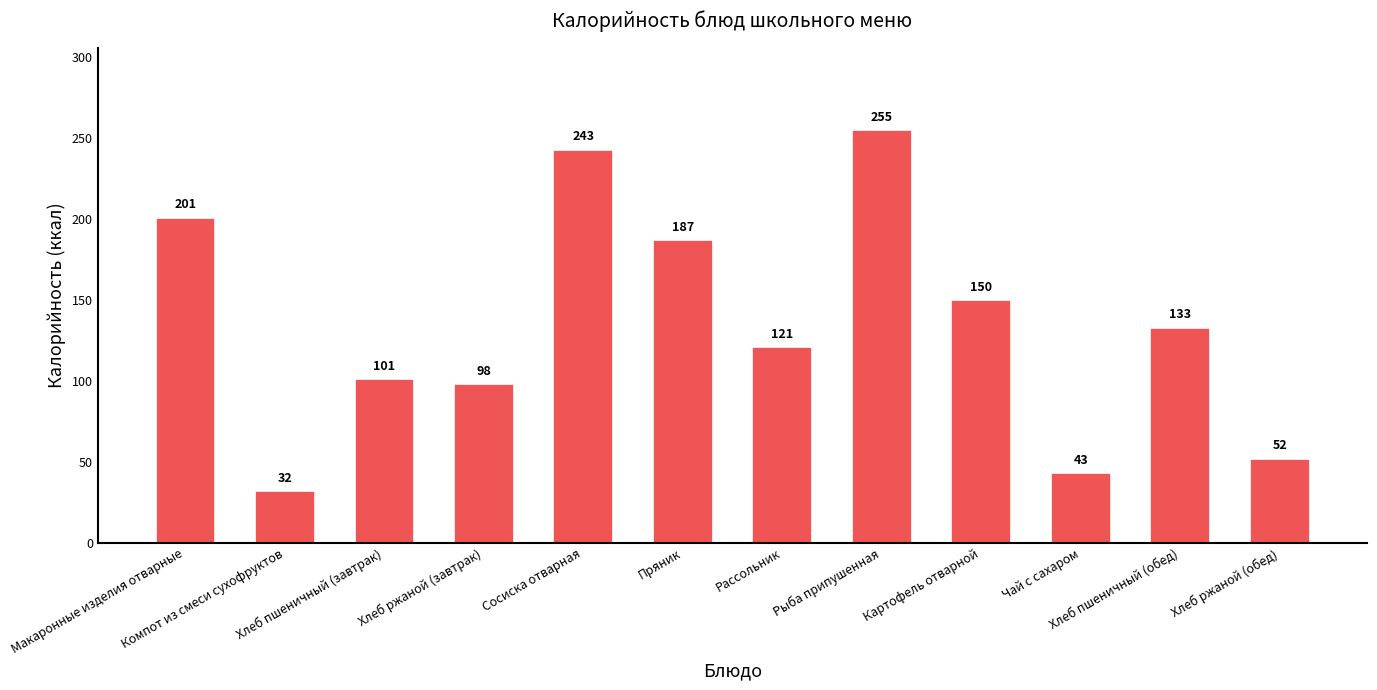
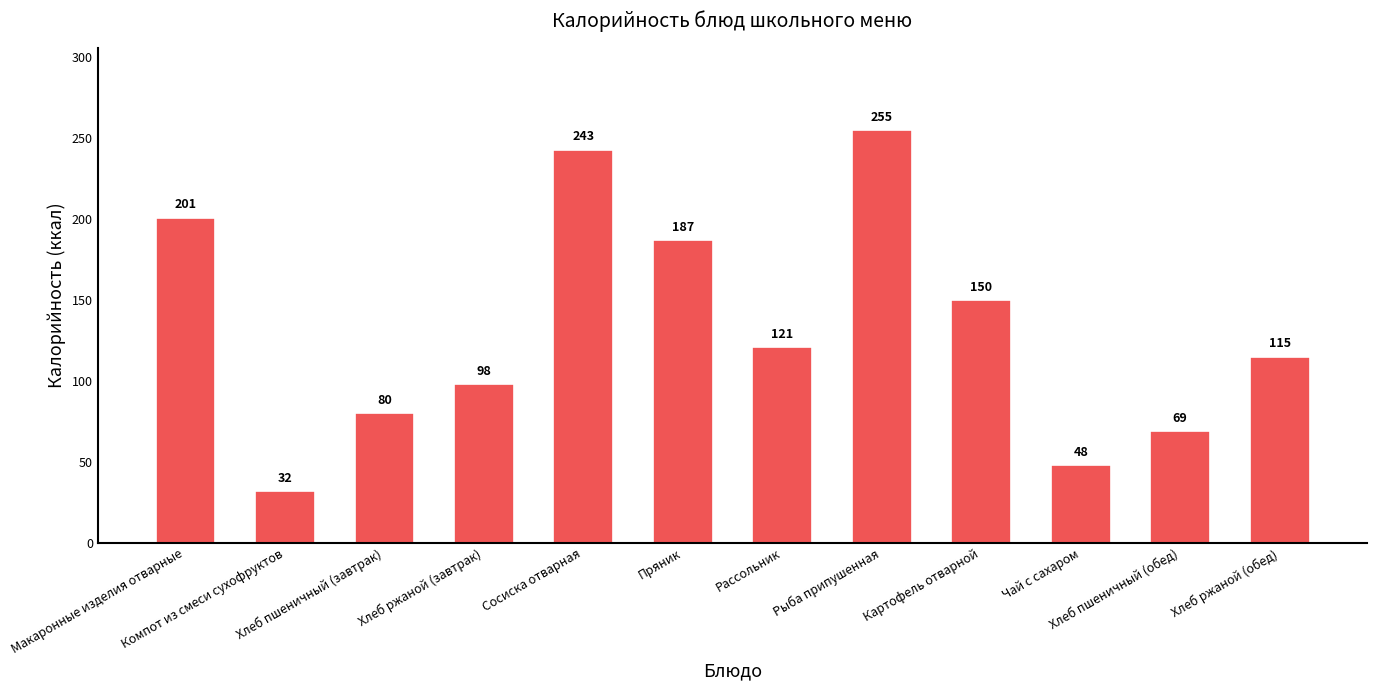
Хлеб пшеничный (завтрак): 101 -> 80
Чай с сахаром: 43 -> 48
Хлеб пшеничный (обед): 133 -> 69
Хлеб ржаной (обед): 52 -> 115
